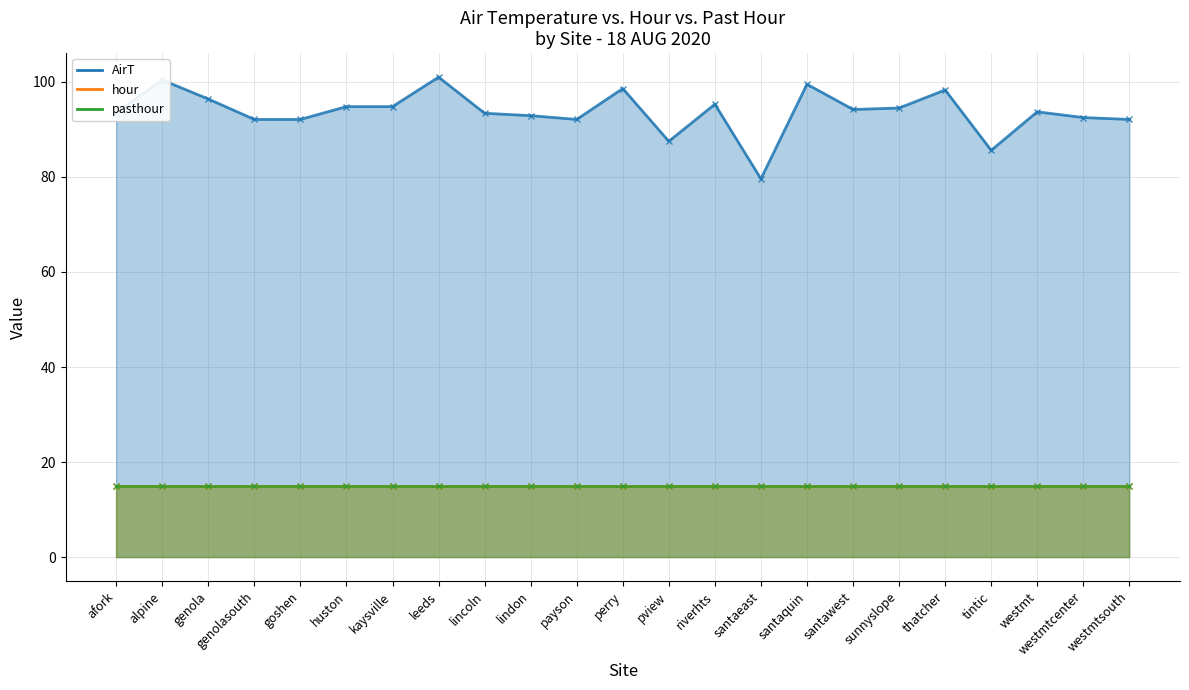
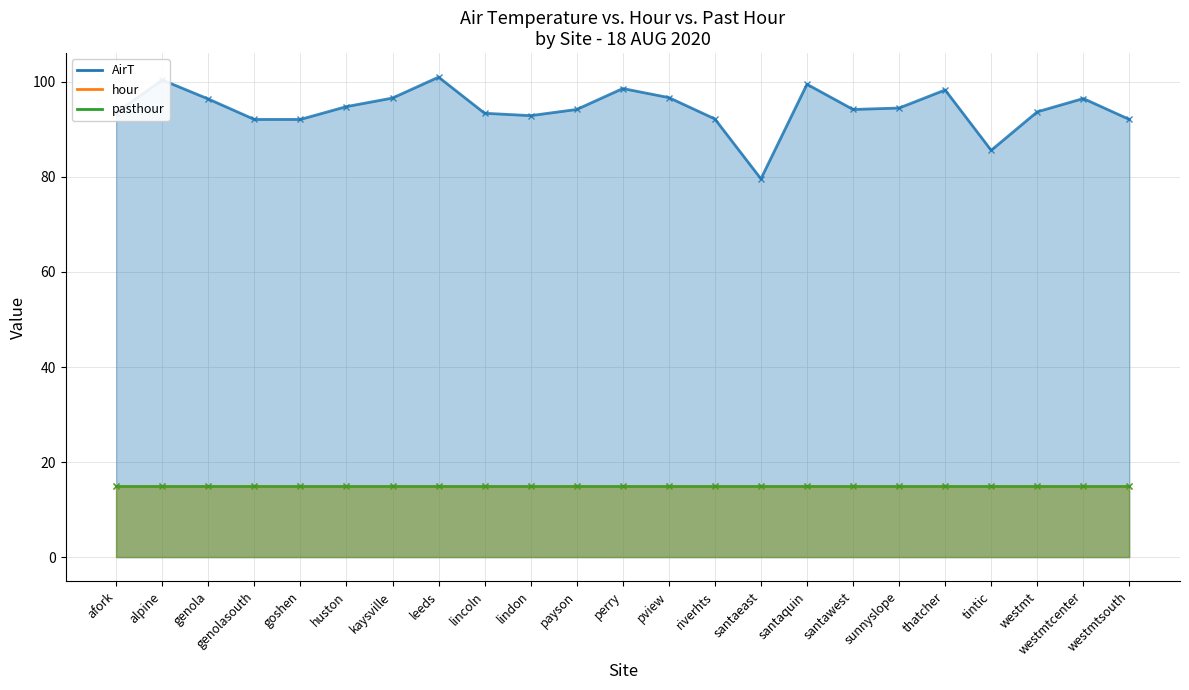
AirT, kaysville: 95 -> 97
AirT, payson: 92 -> 94
AirT, pview: 88 -> 97
AirT, riverhts: 95 -> 92
AirT, westmtcenter: 93 -> 97
